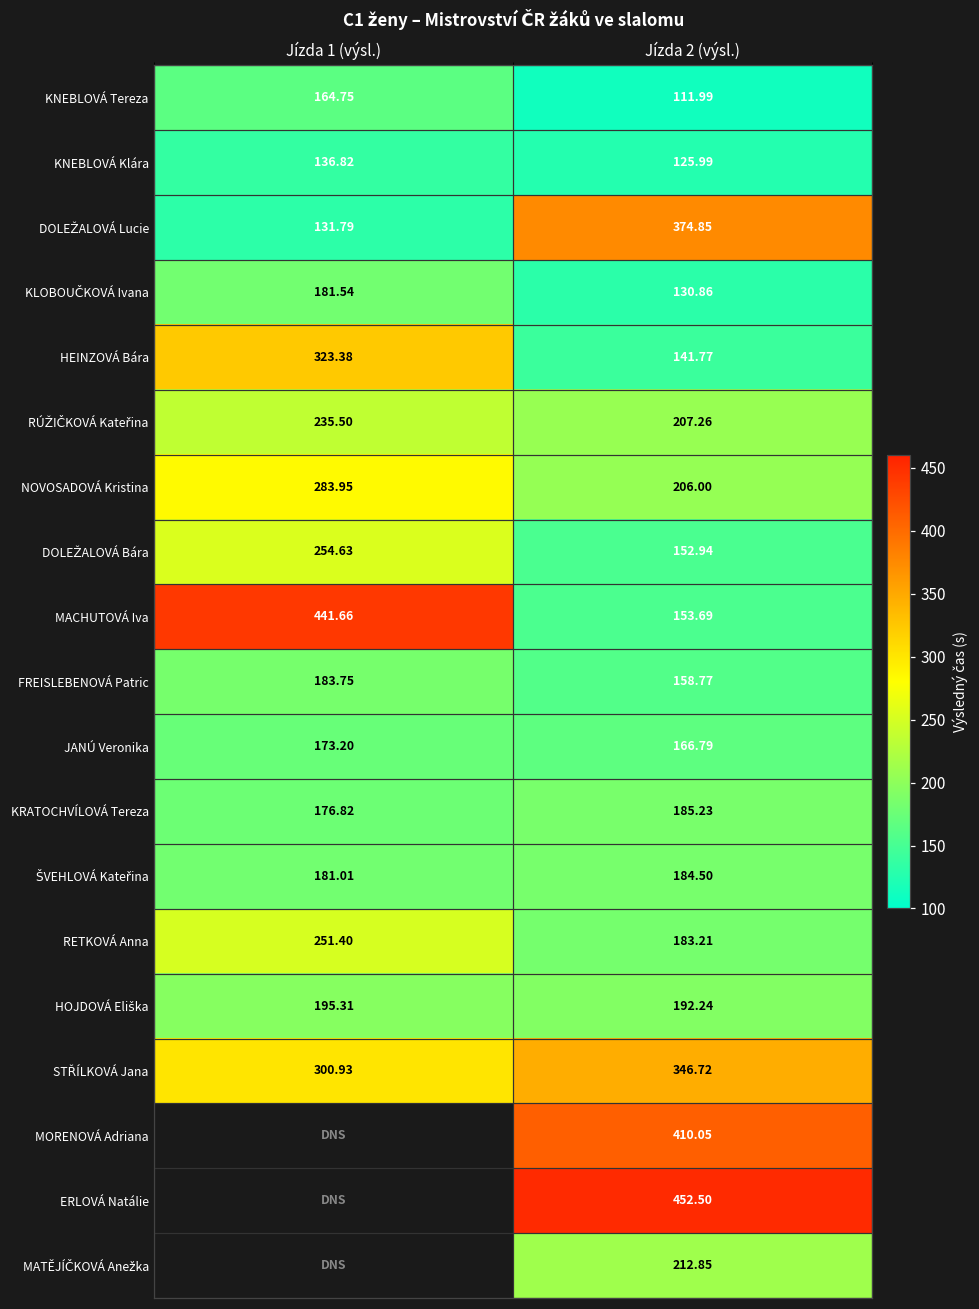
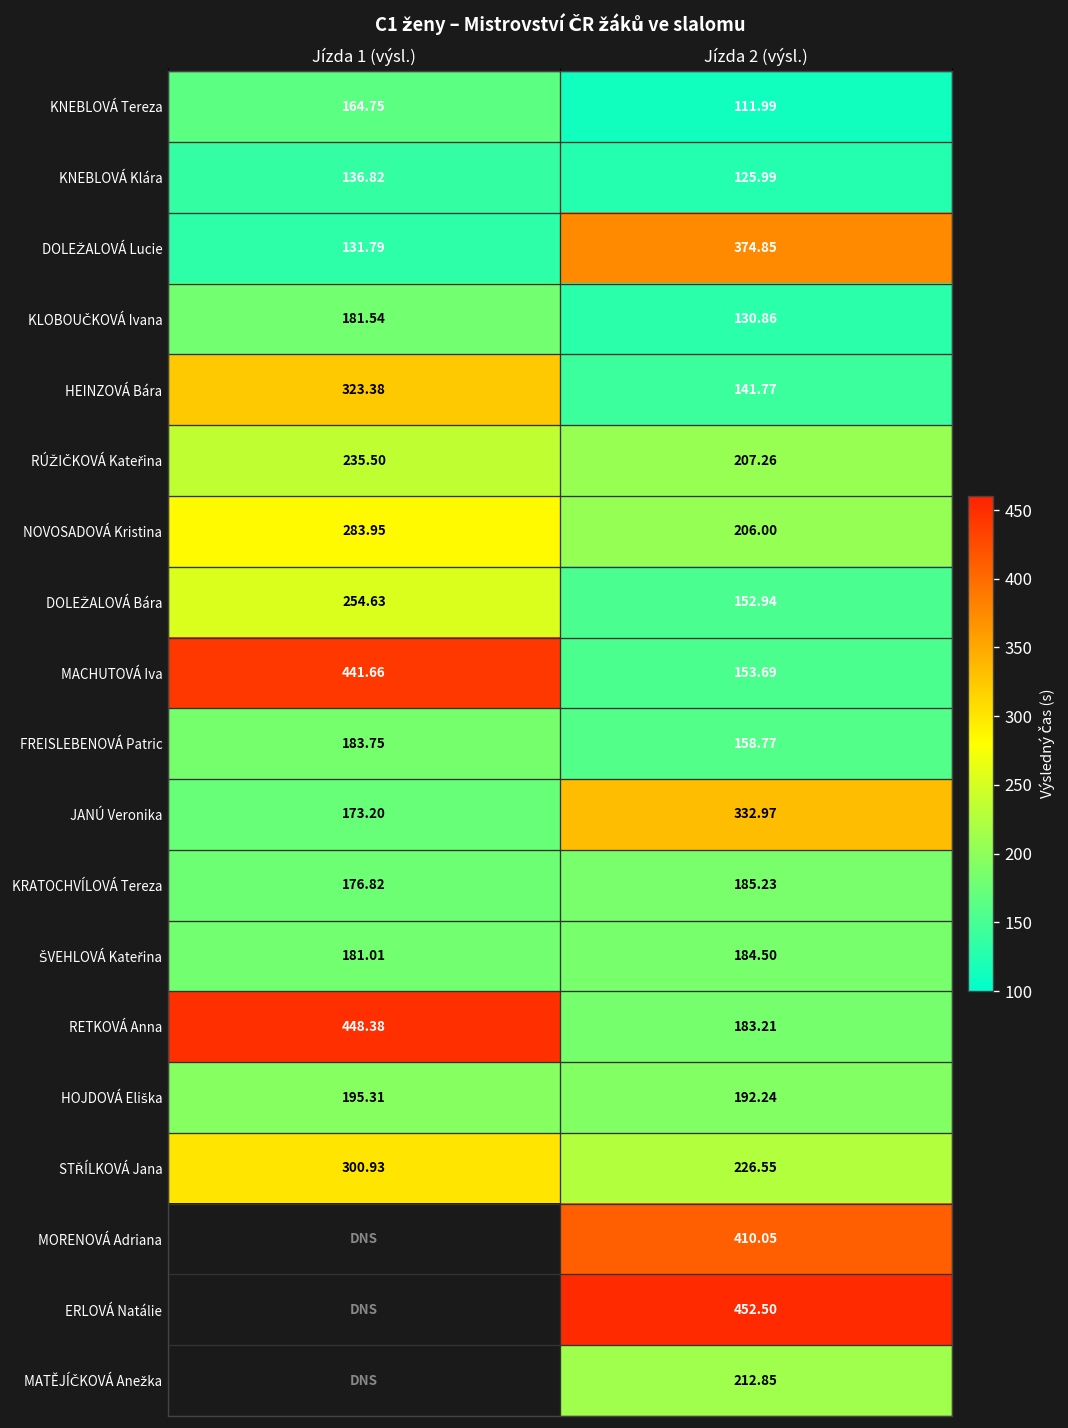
JANÚ Veronika, Jízda 2 (výsl.): 166.79 -> 332.97
RETKOVÁ Anna, Jízda 1 (výsl.): 251.40 -> 448.38
STŘÍLKOVÁ Jana, Jízda 2 (výsl.): 346.72 -> 226.55
